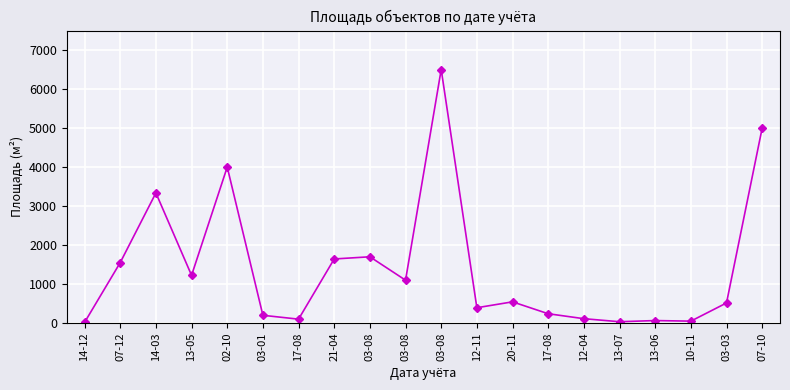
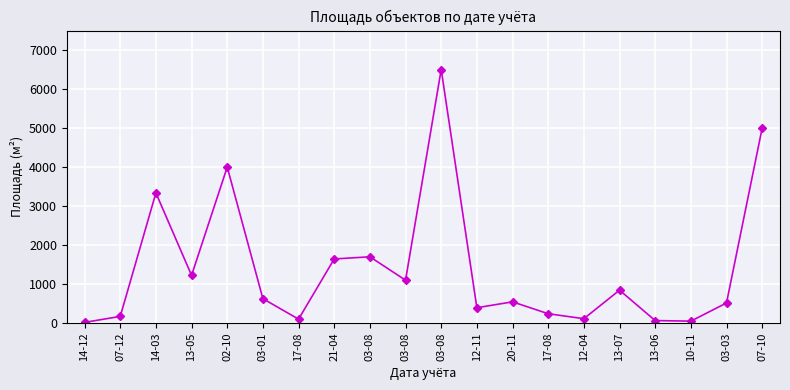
07-12: 1600 -> 200
03-01: 200 -> 600
13-07: 0 -> 800
